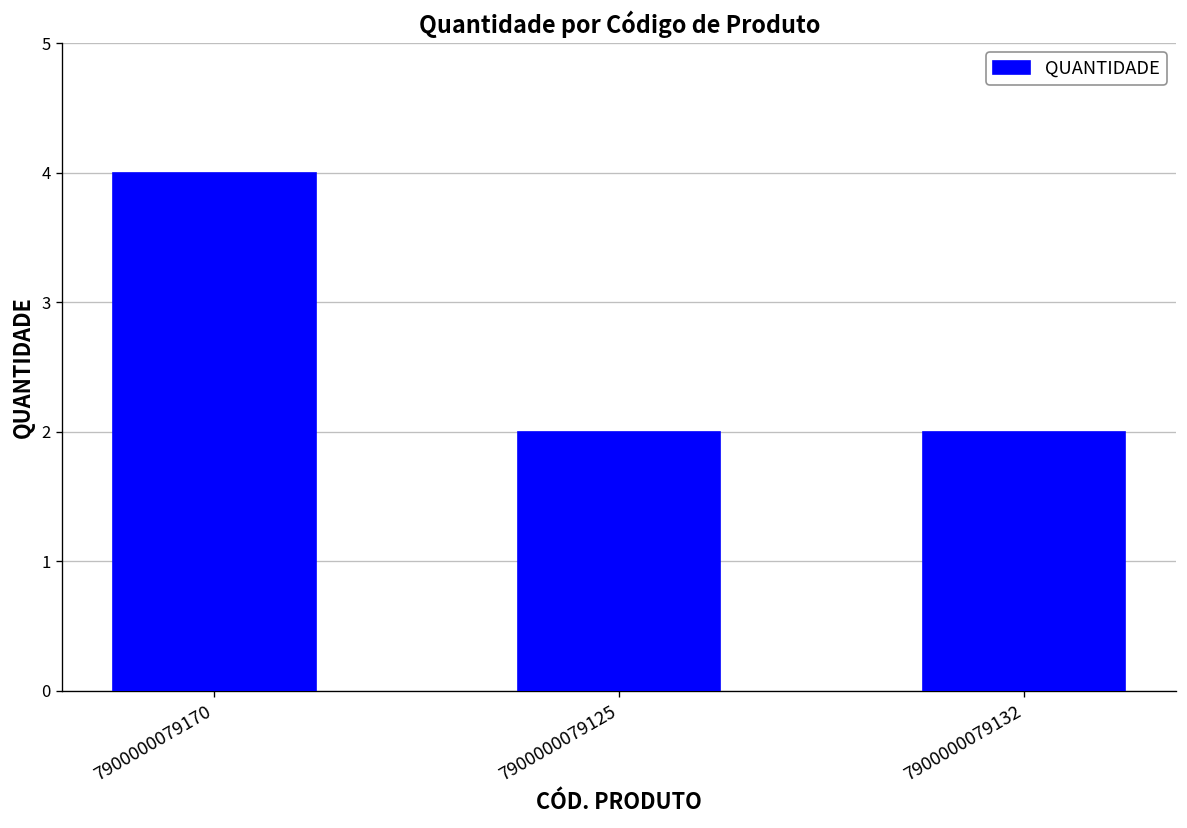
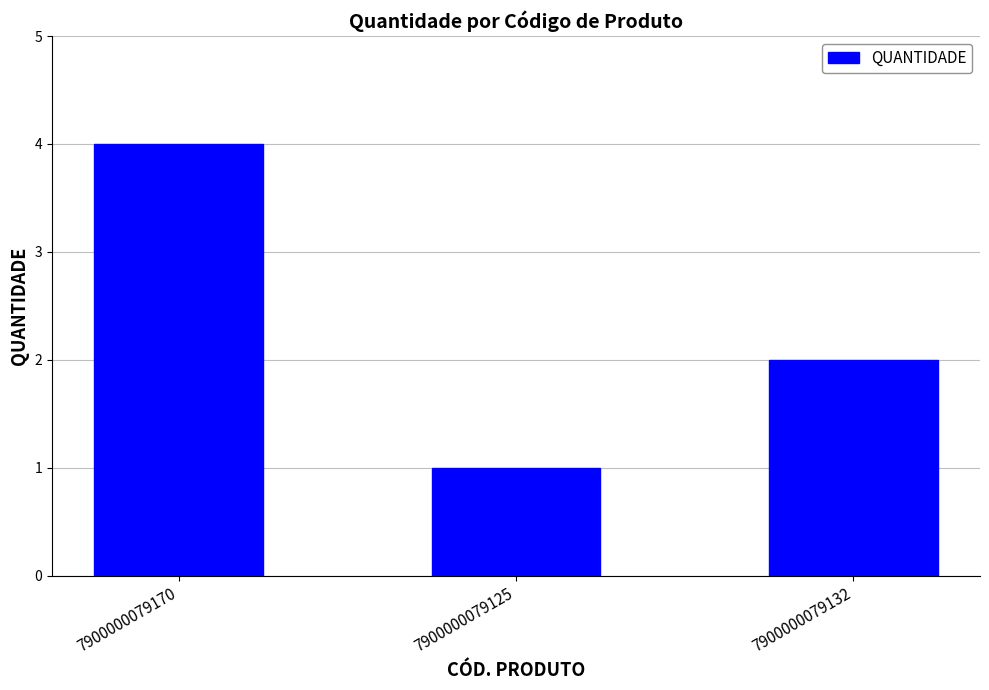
7900000079125: 2 -> 1
